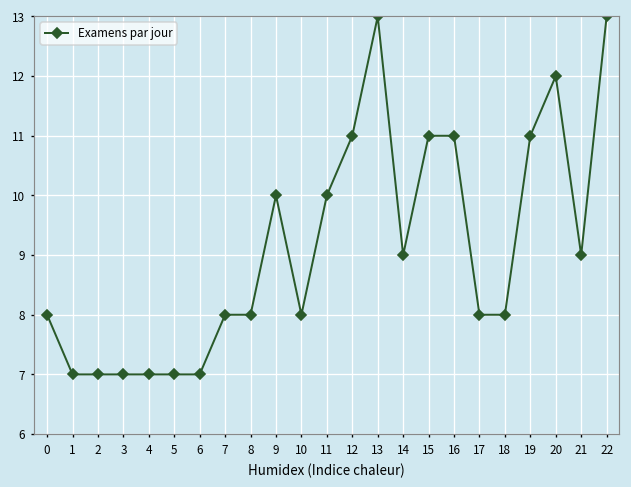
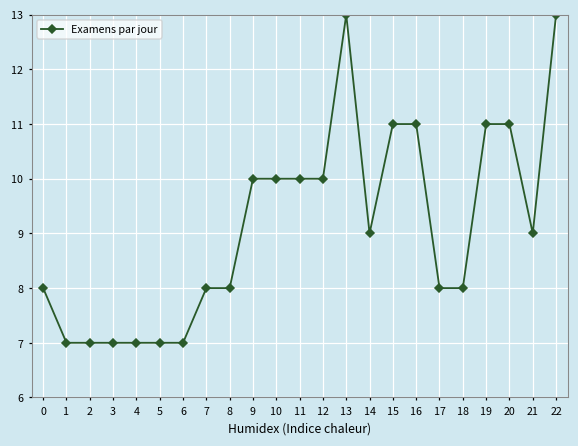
10: 8 -> 10
12: 11 -> 10
20: 12 -> 11
